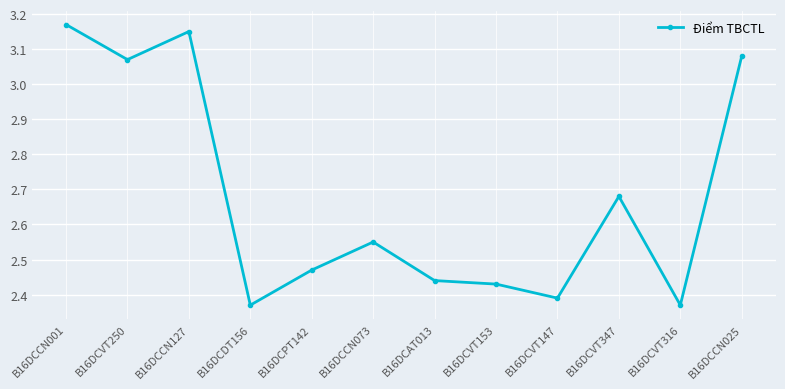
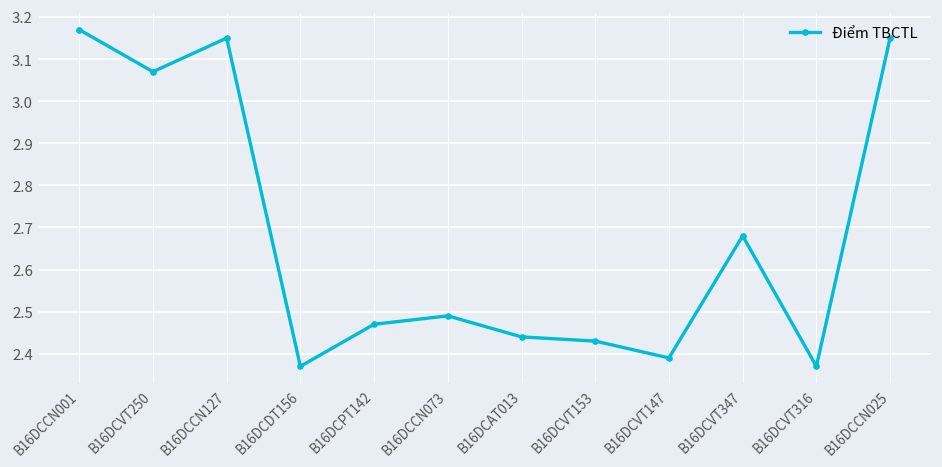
B16DCCN073: 2.55 -> 2.49
B16DCCN025: 3.08 -> 3.15
